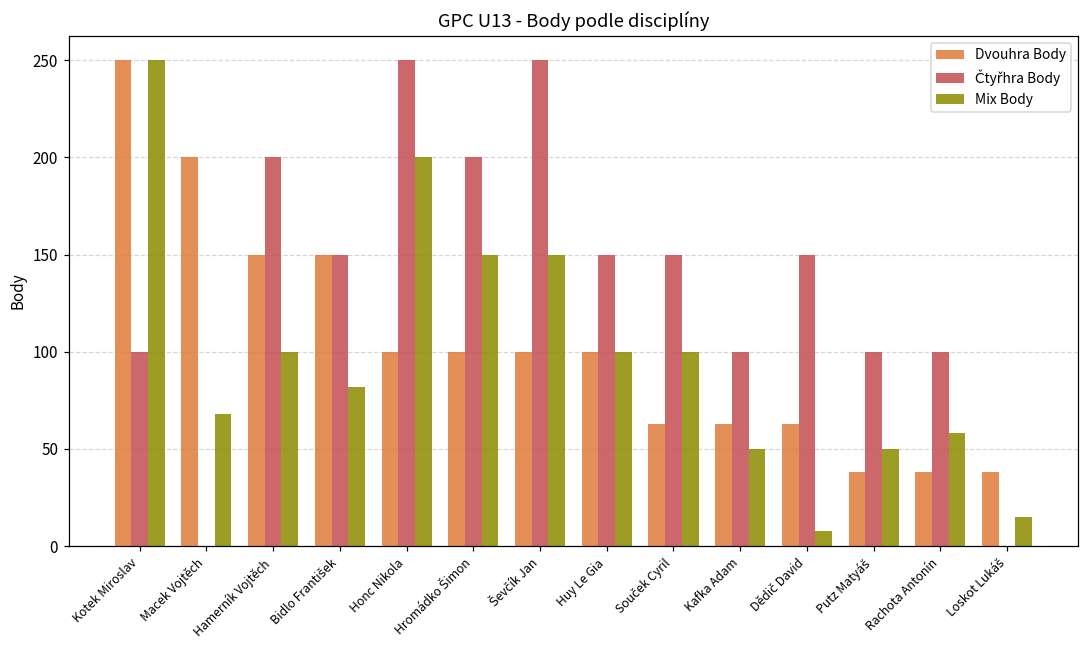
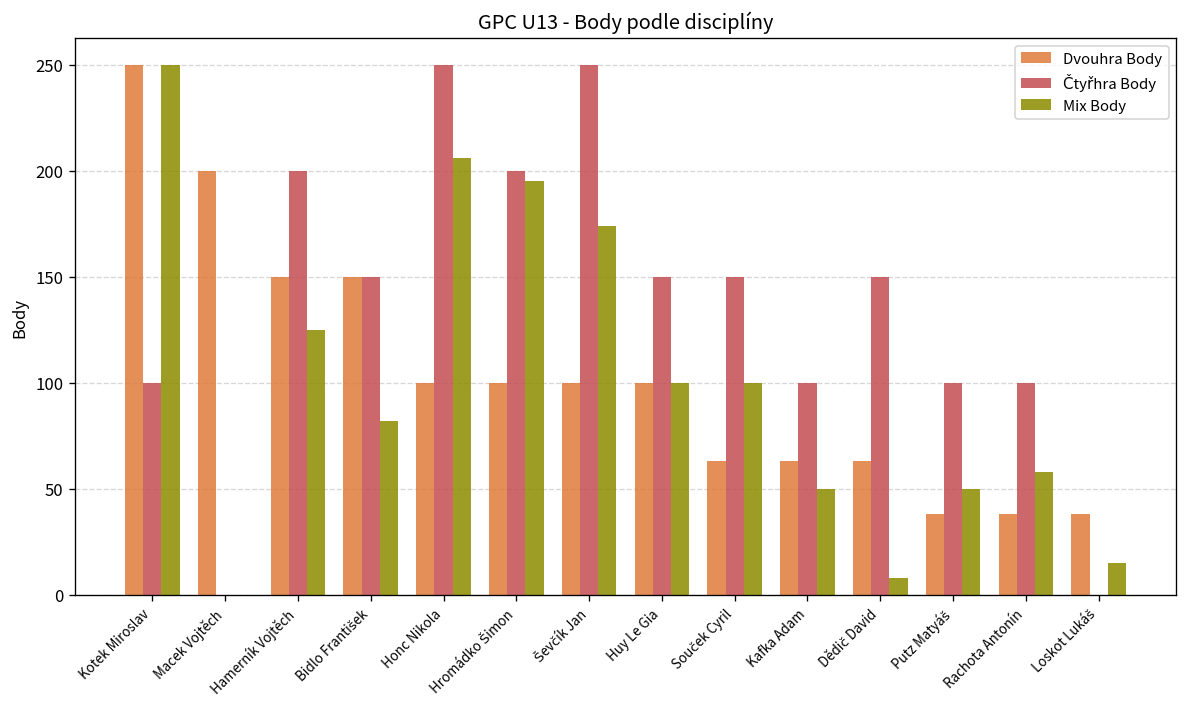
Mix Body, Macek Vojtěch: 68 -> 0
Mix Body, Hamerník Vojtěch: 100 -> 125
Mix Body, Honc Nikola: 200 -> 206
Mix Body, Hromádko Šimon: 150 -> 195
Mix Body, Ševčík Jan: 150 -> 174
